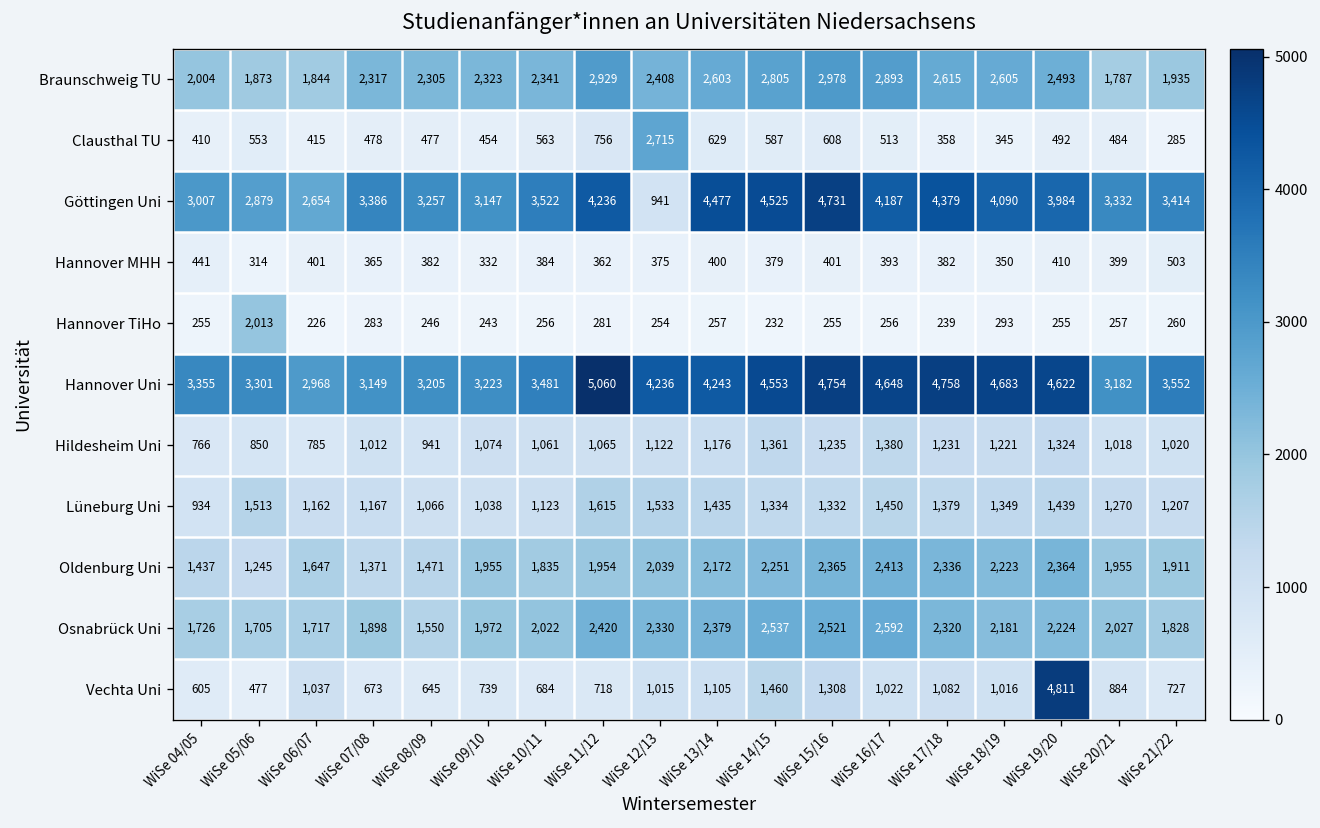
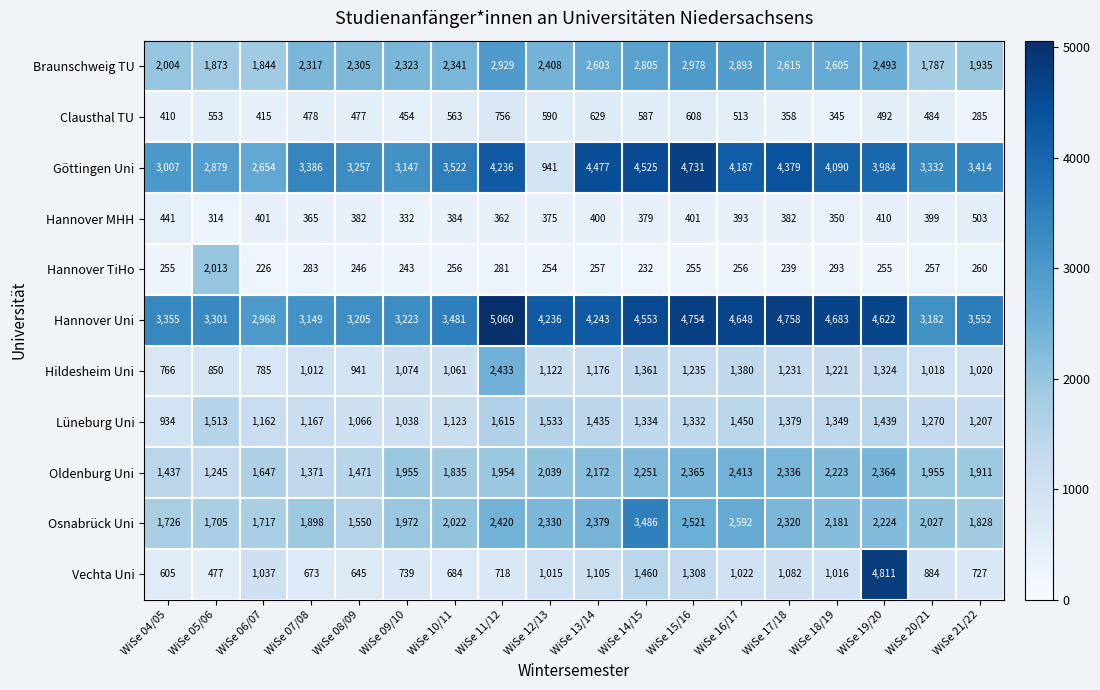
Clausthal TU, WiSe 12/13: 2,715 -> 590
Hildesheim Uni, WiSe 11/12: 1,065 -> 2,433
Osnabrück Uni, WiSe 14/15: 2,537 -> 3,486
